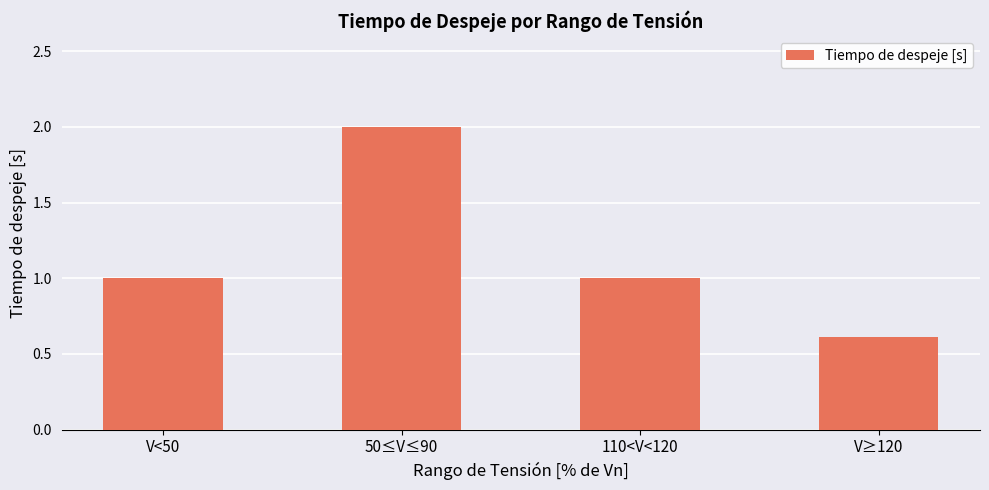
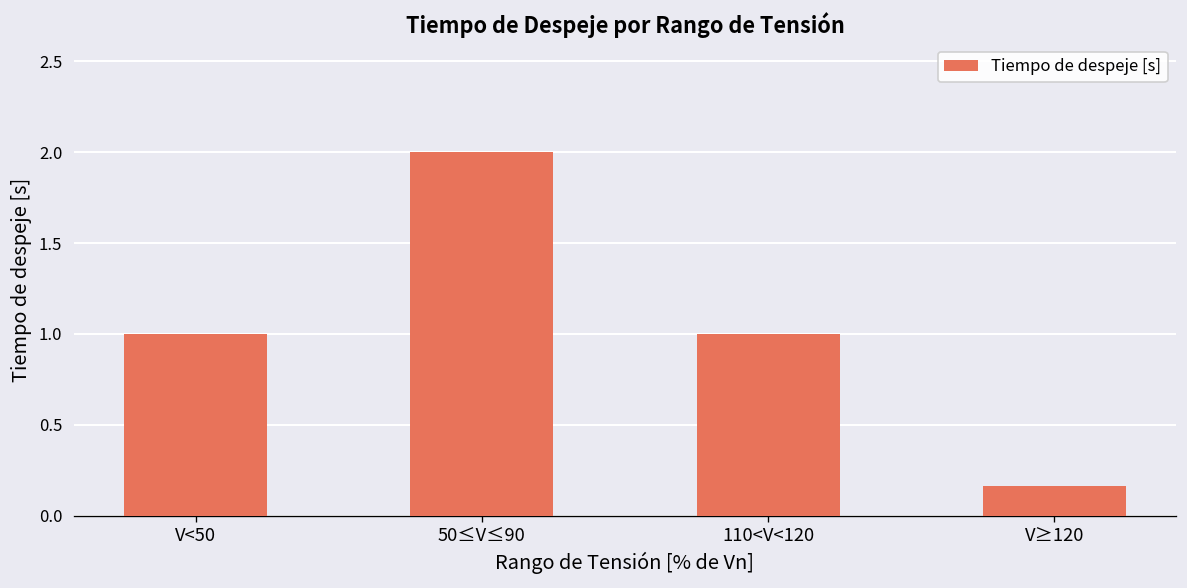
V≥120: 0.61 -> 0.16
